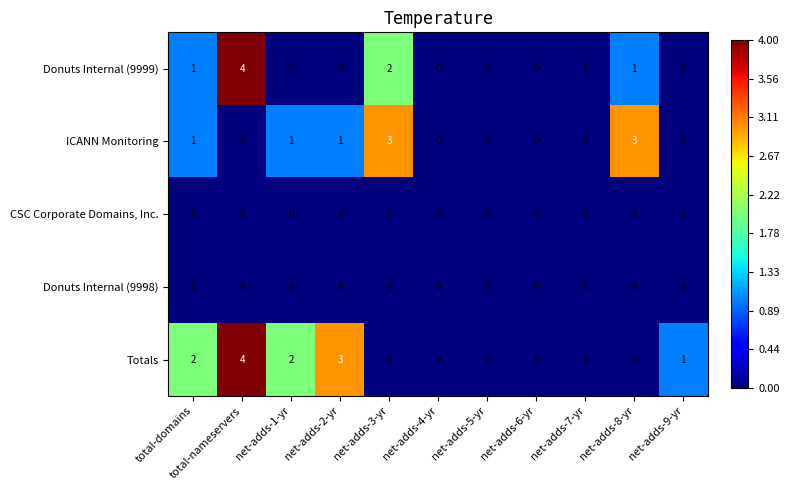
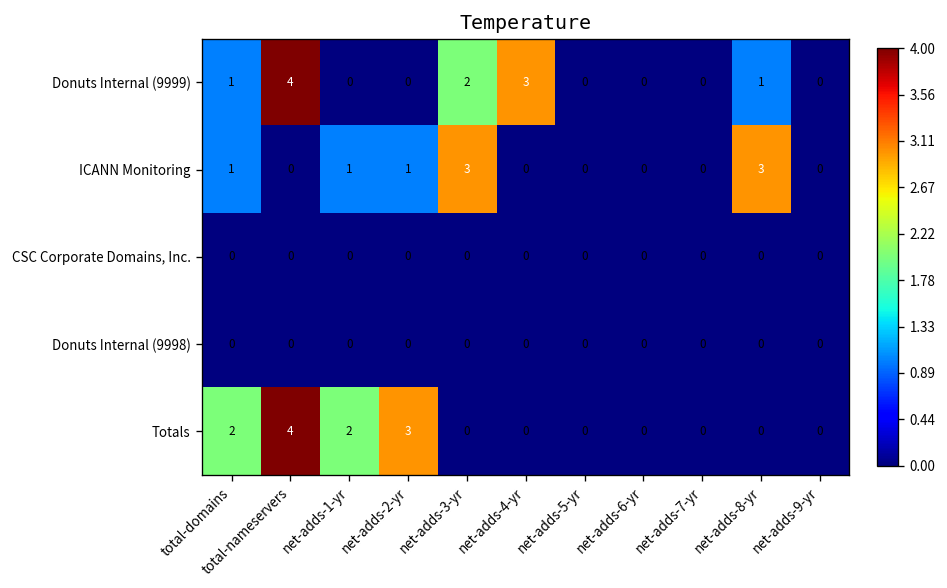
Donuts Internal (9999), net-adds-4-yr: 0 -> 3
Totals, net-adds-9-yr: 1 -> 0
